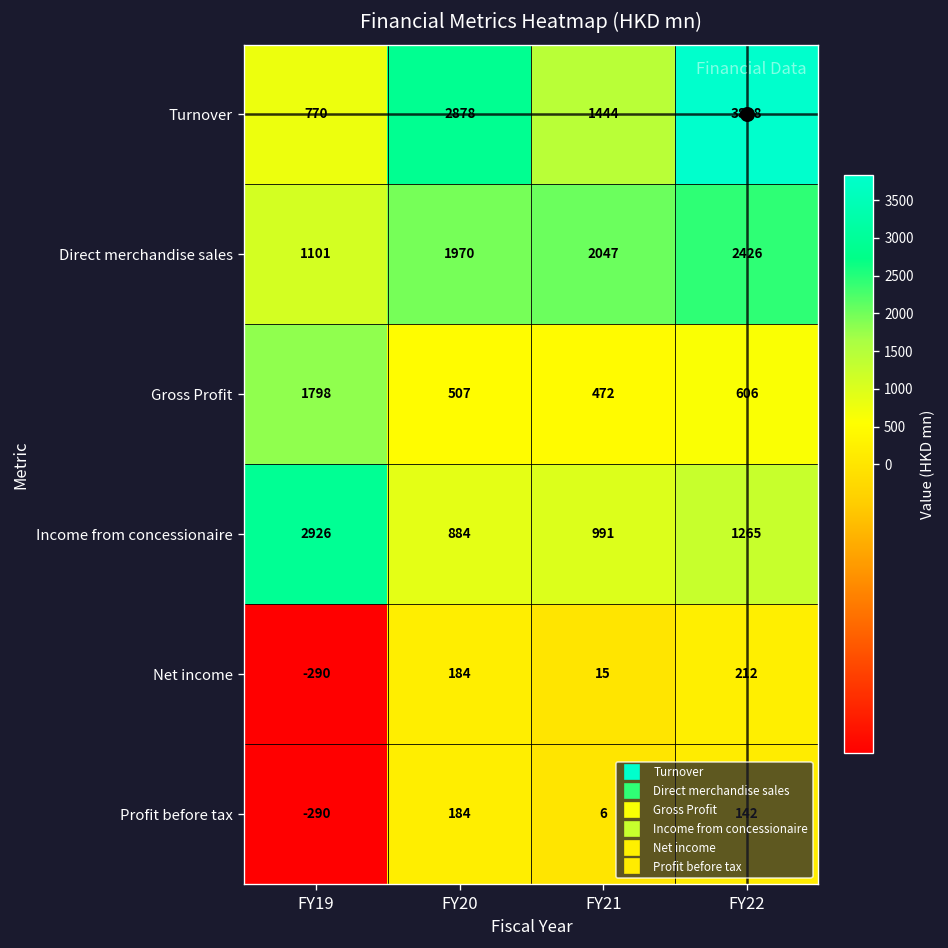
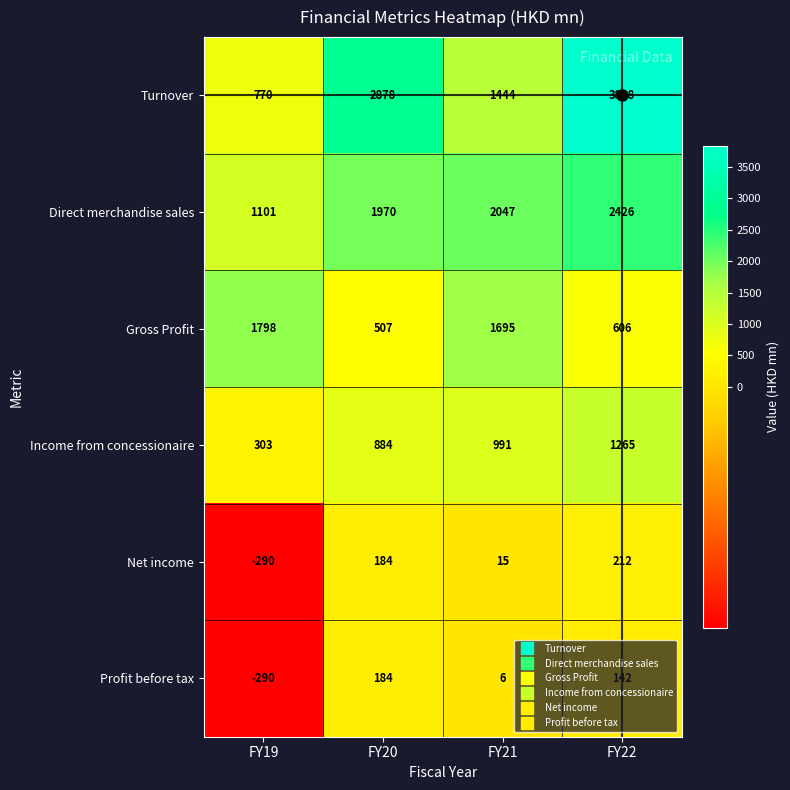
Gross Profit, FY21: 472 -> 1695
Income from concessionaire, FY19: 2926 -> 303
